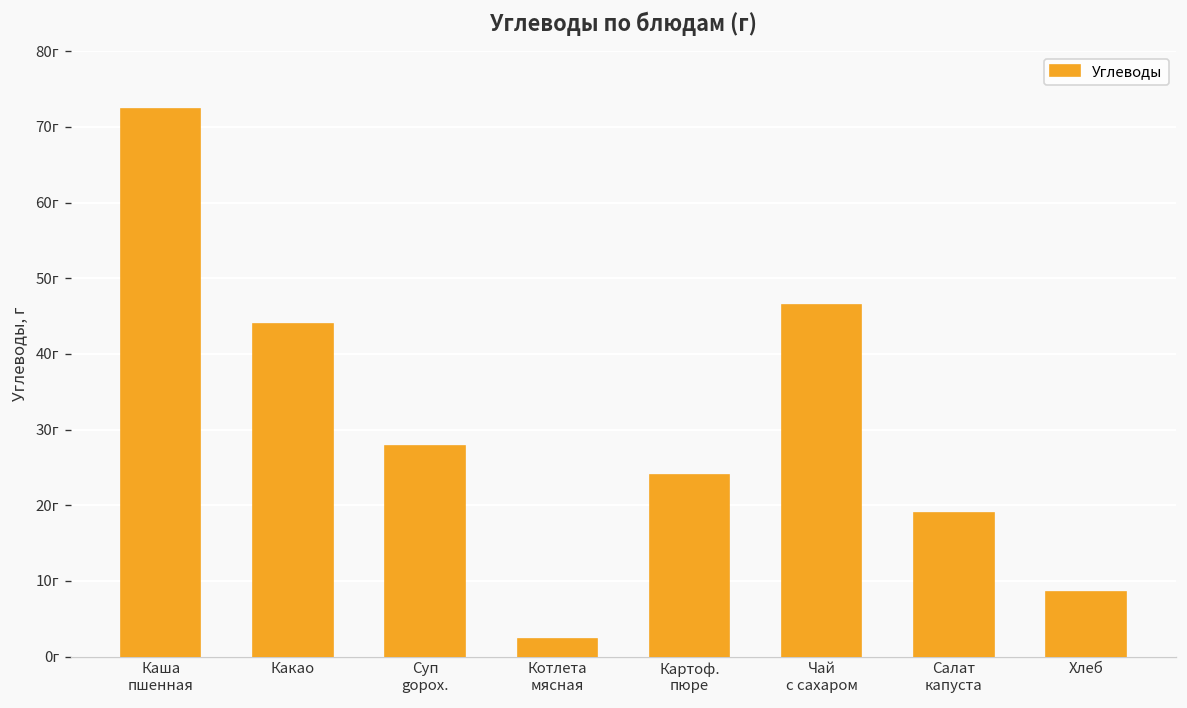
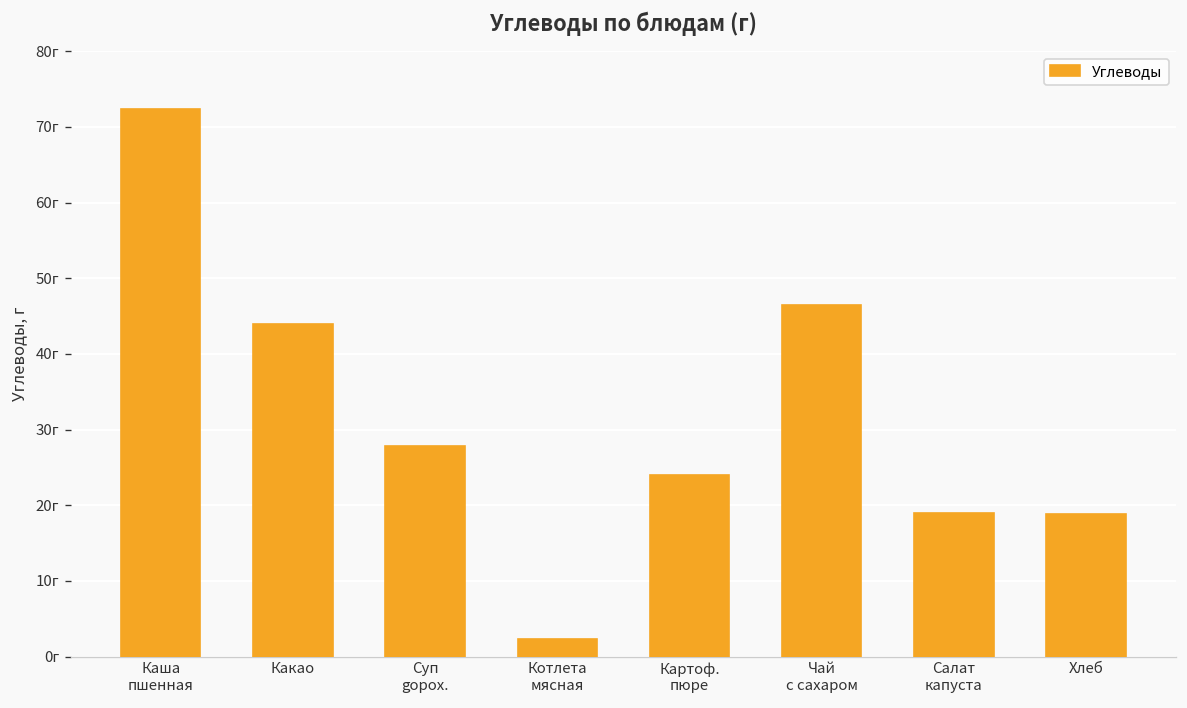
Хлеб: 9г -> 19г
